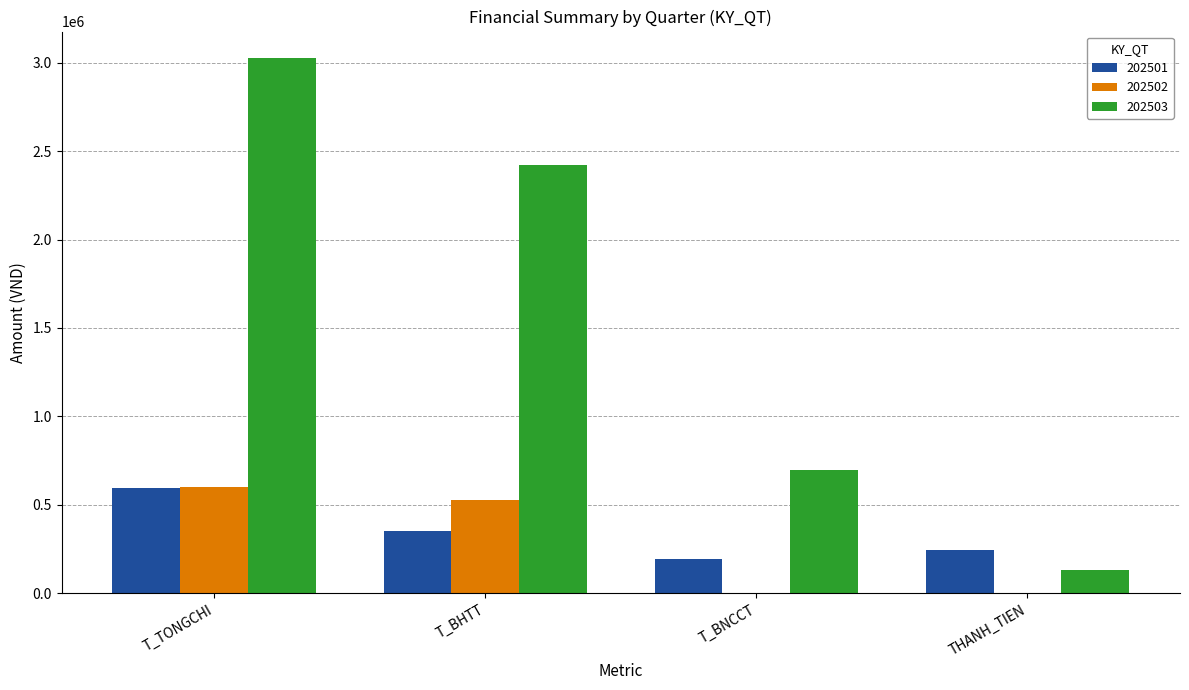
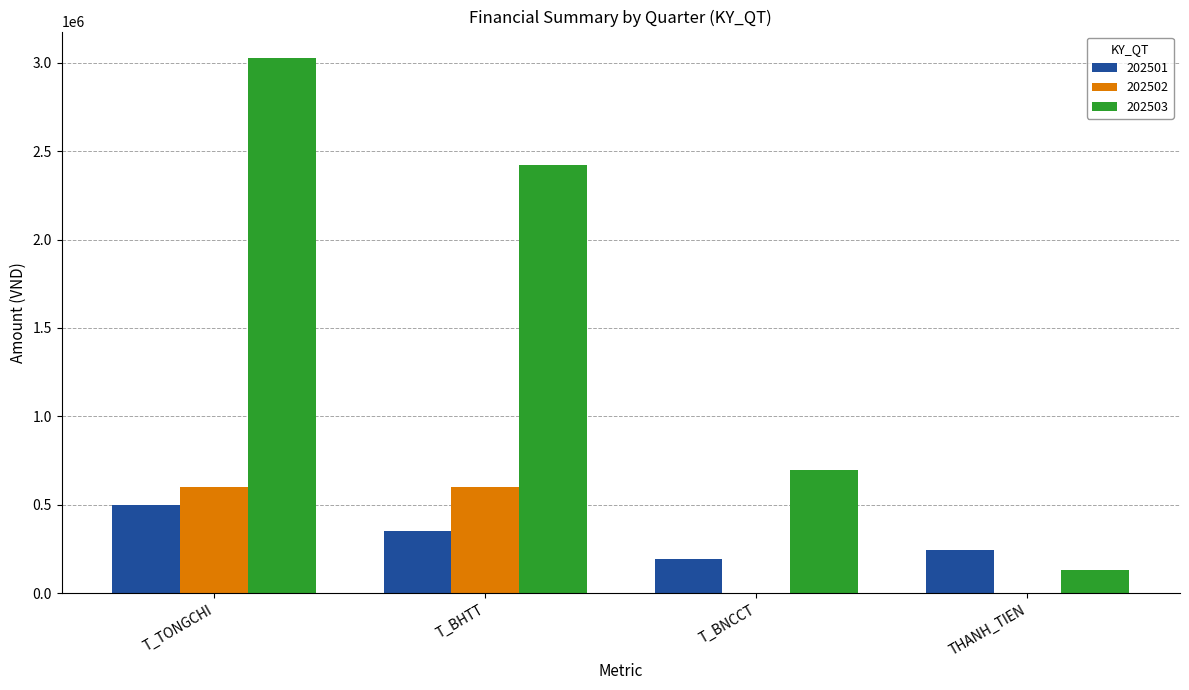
202501, T_TONGCHI: 590000 -> 500000
202502, T_BHTT: 530000 -> 600000
